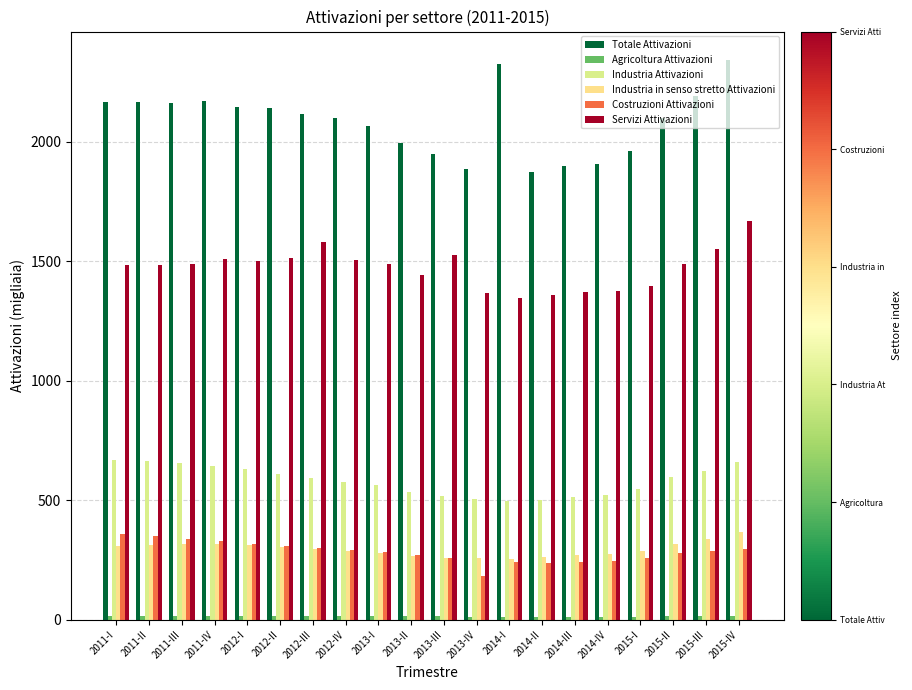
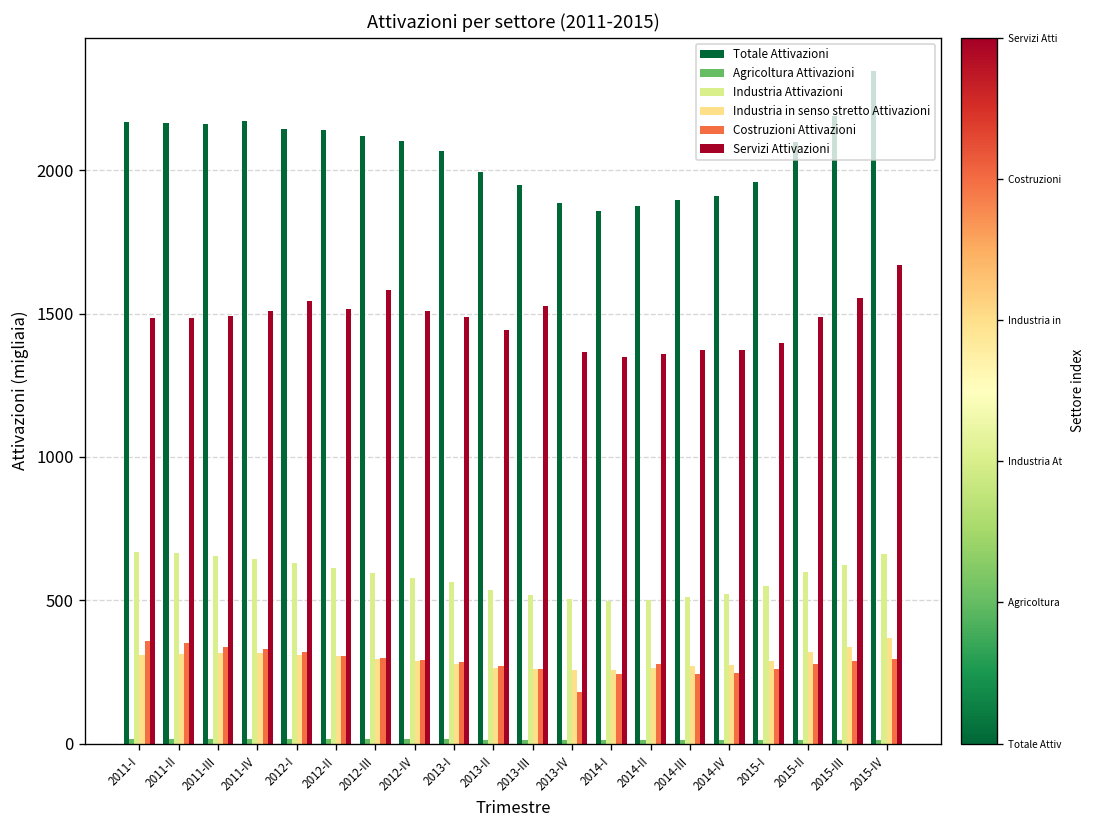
Servizi Attivazioni, 2012-I: 1500 -> 1540
Totale Attivazioni, 2014-I: 2330 -> 1860
Costruzioni Attivazioni, 2014-II: 240 -> 280
